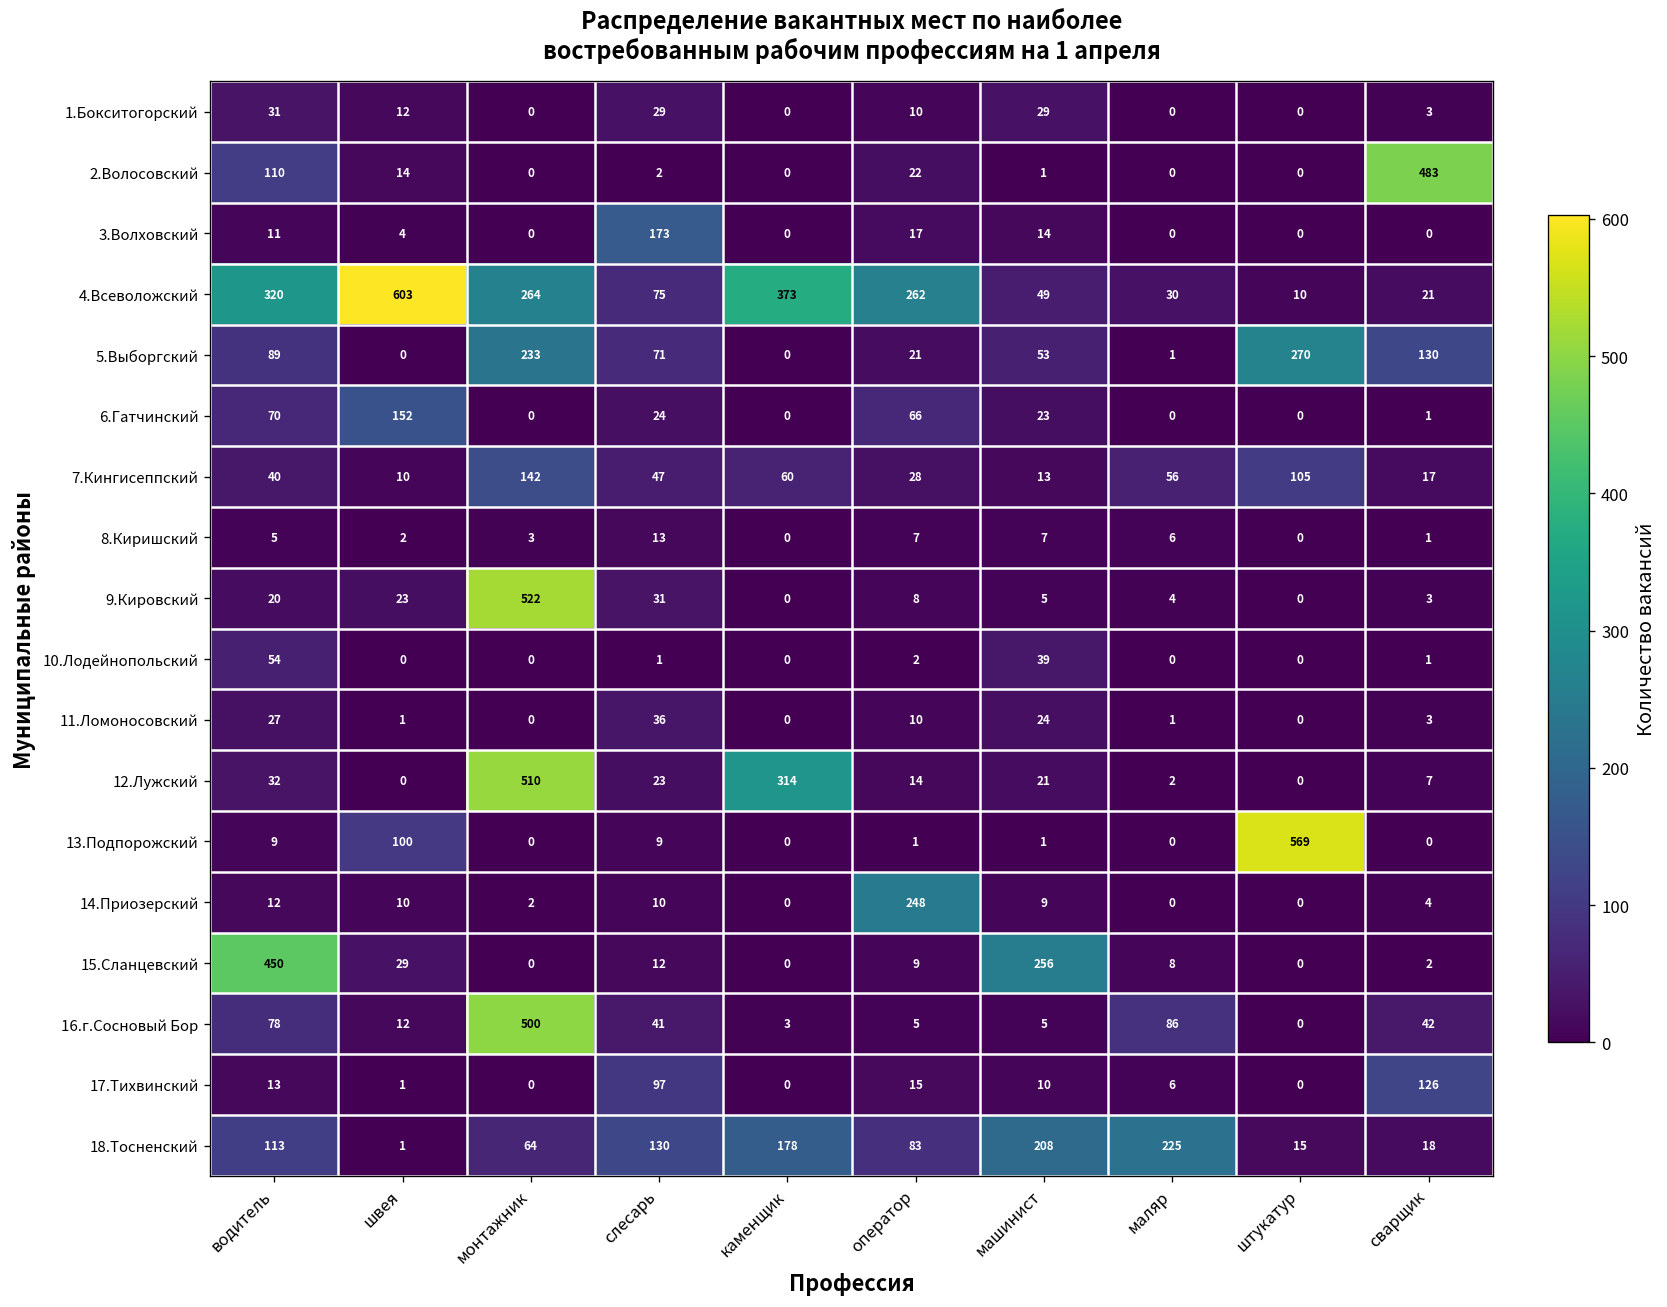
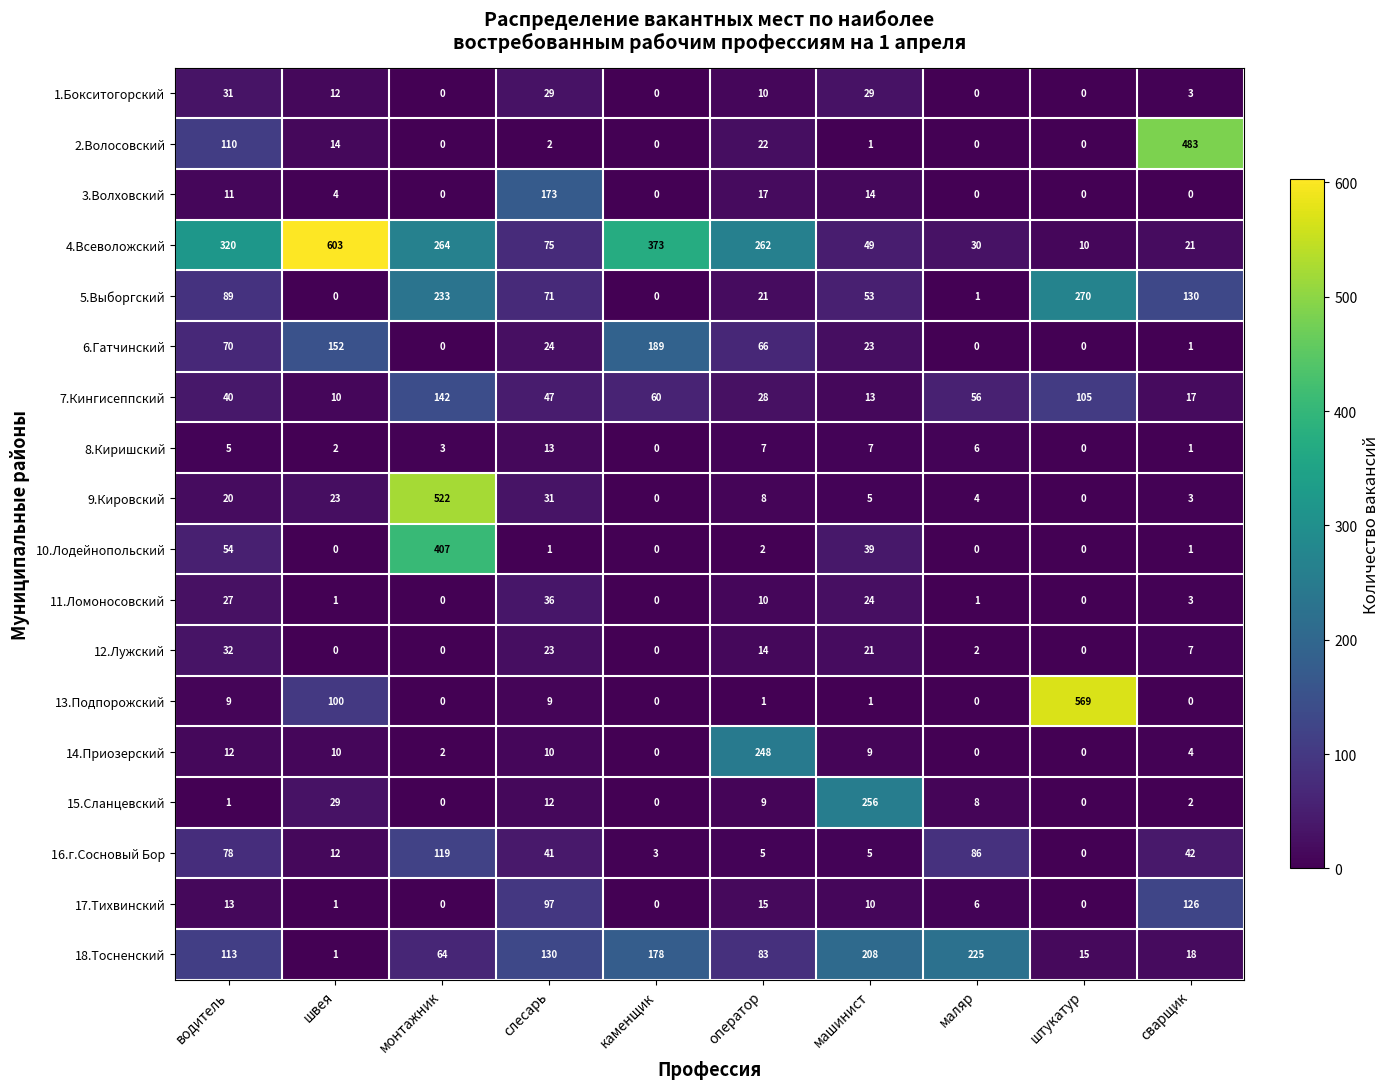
6.Гатчинский, каменщик: 0 -> 189
10.Лодейнопольский, монтажник: 0 -> 407
12.Лужский, монтажник: 510 -> 0
12.Лужский, каменщик: 314 -> 0
15.Сланцевский, водитель: 450 -> 1
16.г.Сосновый Бор, монтажник: 500 -> 119
